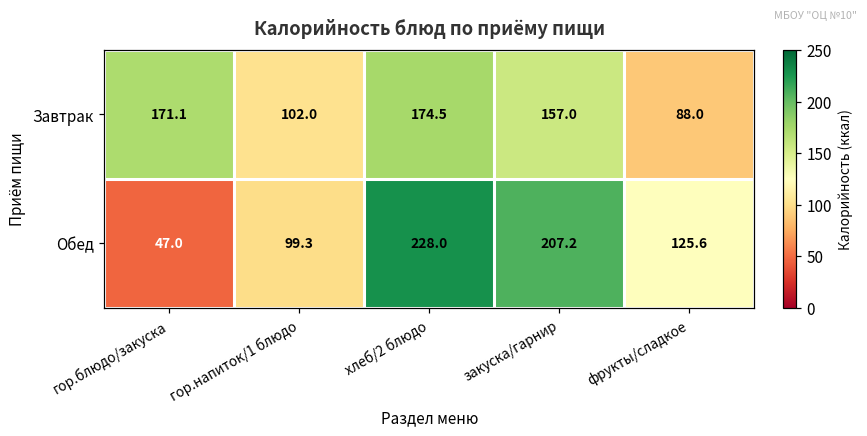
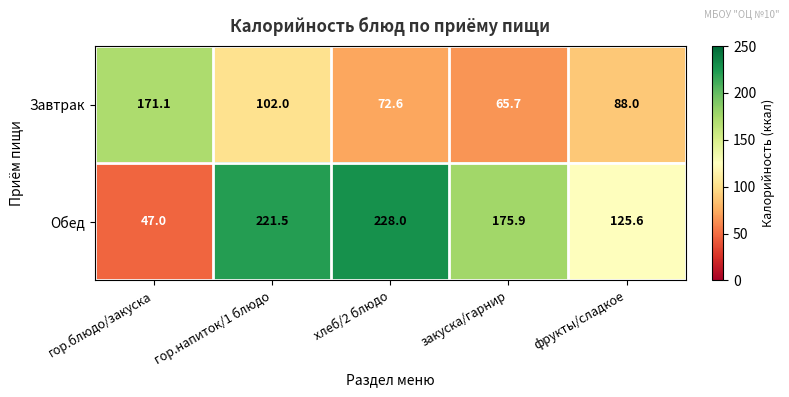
Завтрак, хлеб/2 блюдо: 174.5 -> 72.6
Завтрак, закуска/гарнир: 157.0 -> 65.7
Обед, гор.напиток/1 блюдо: 99.3 -> 221.5
Обед, закуска/гарнир: 207.2 -> 175.9
